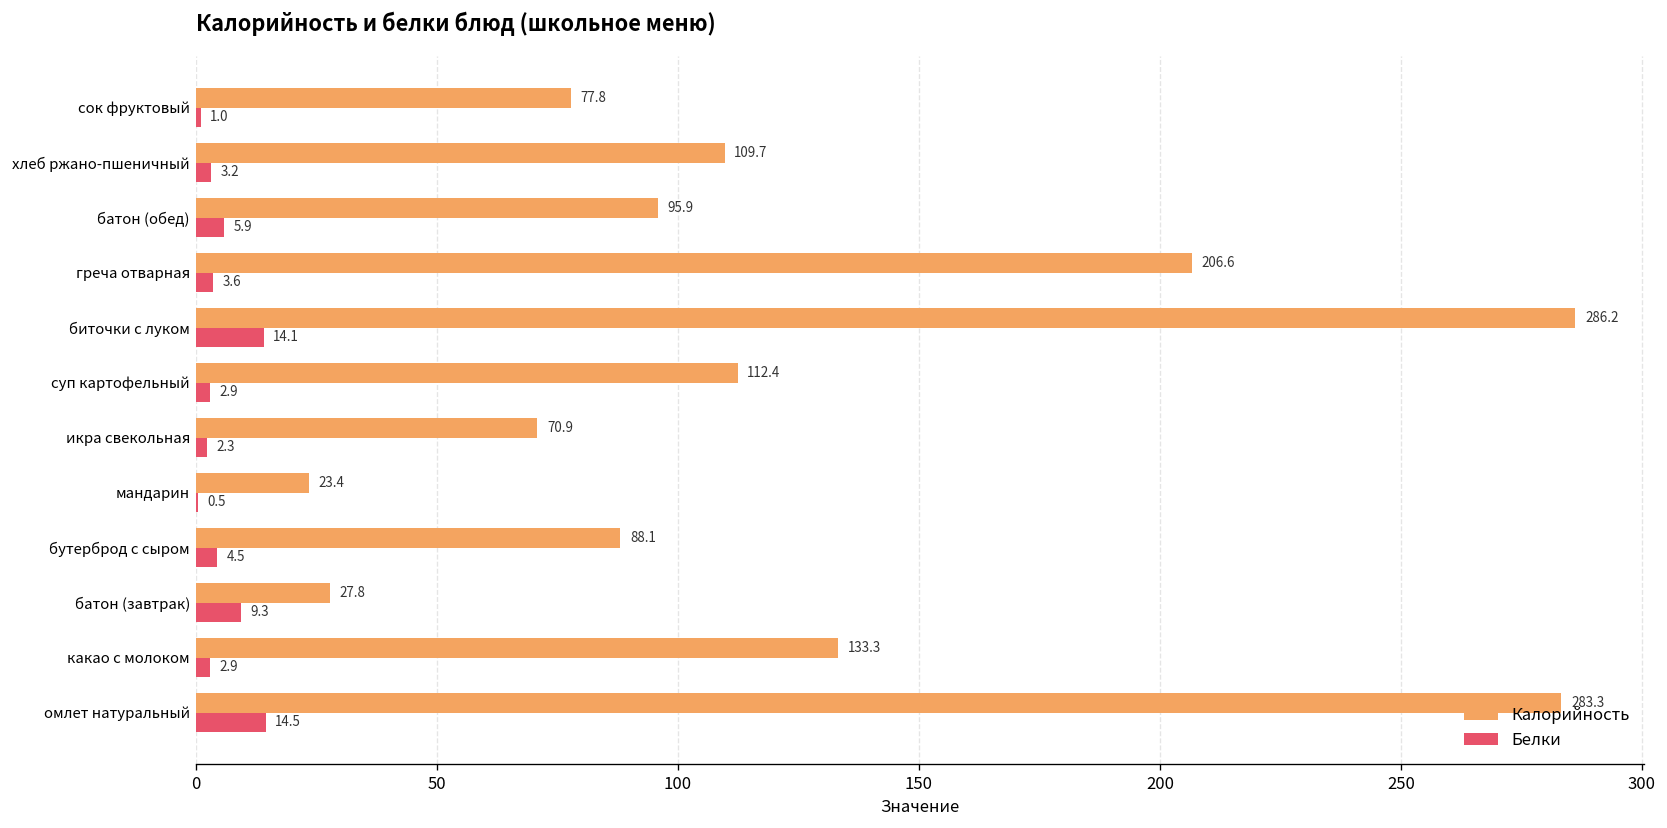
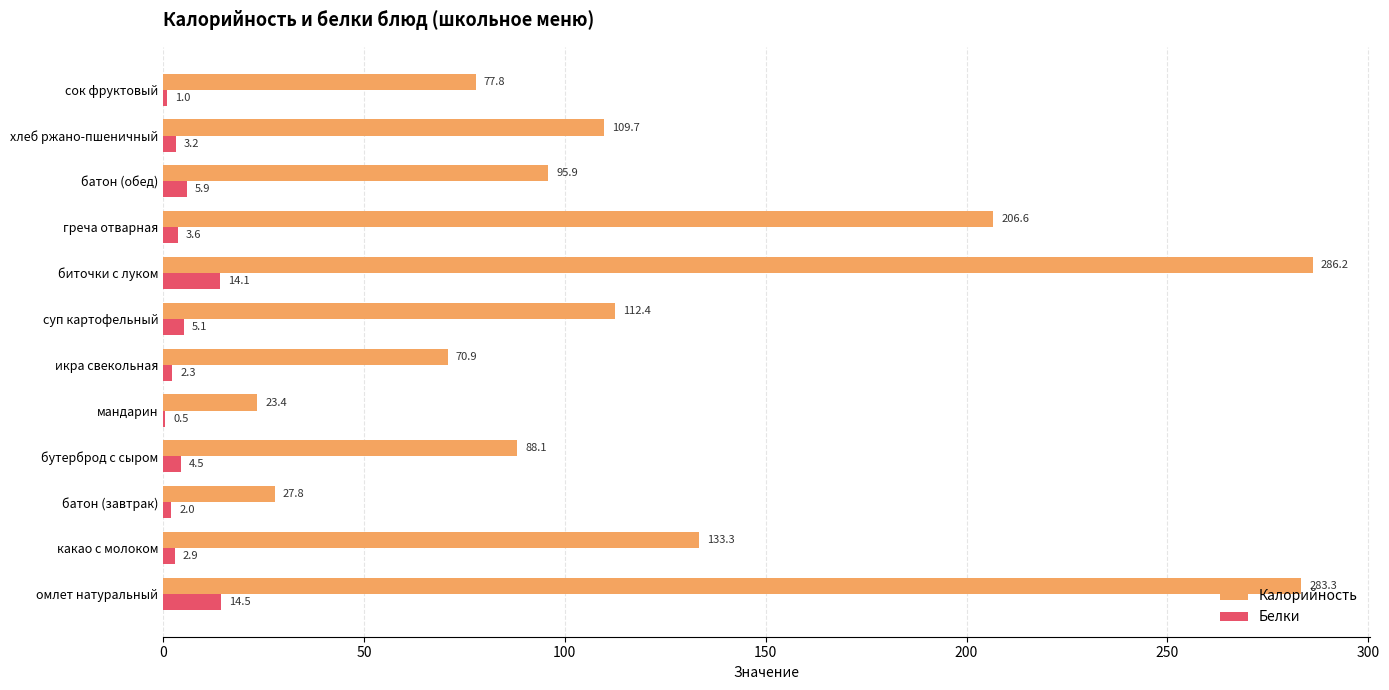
Белки, суп картофельный: 2.9 -> 5.1
Белки, батон (завтрак): 9.3 -> 2.0
